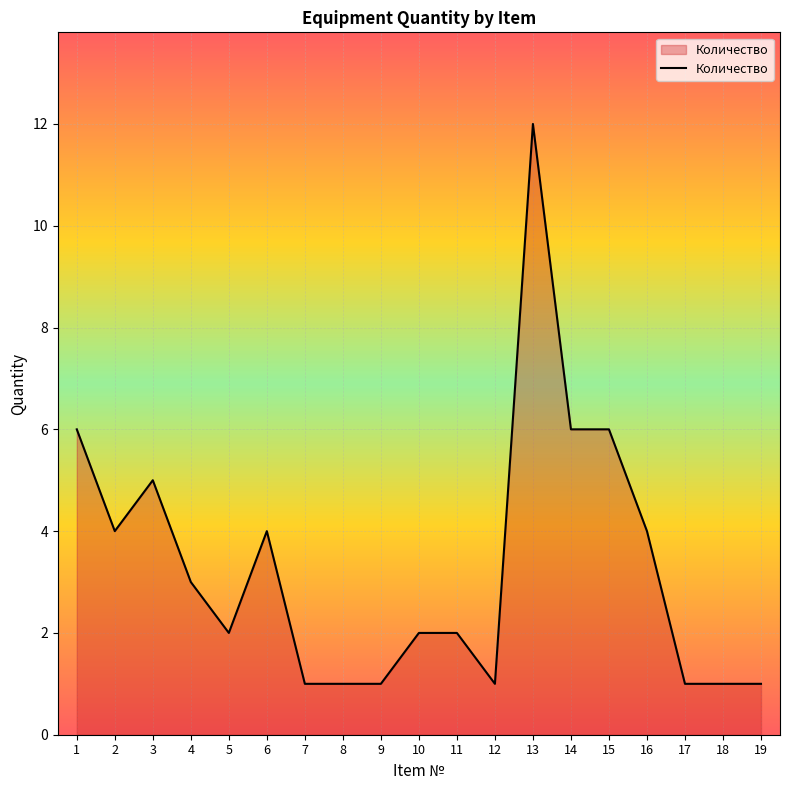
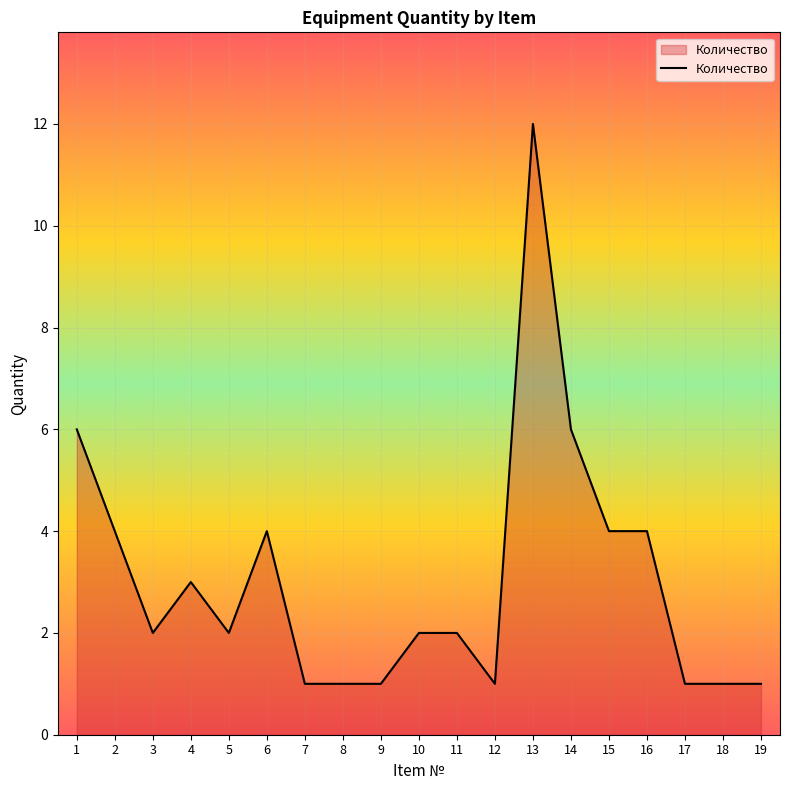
3: 5 -> 2
15: 6 -> 4
